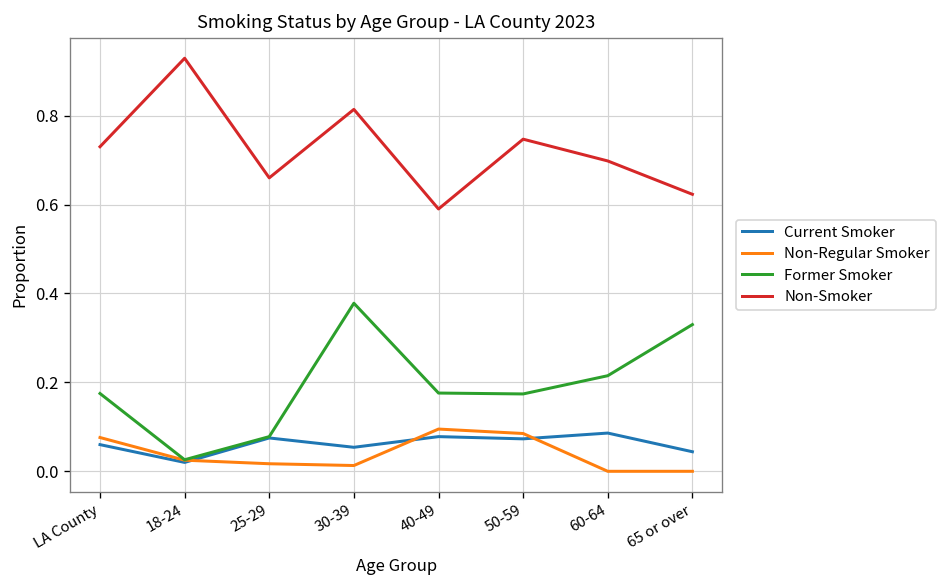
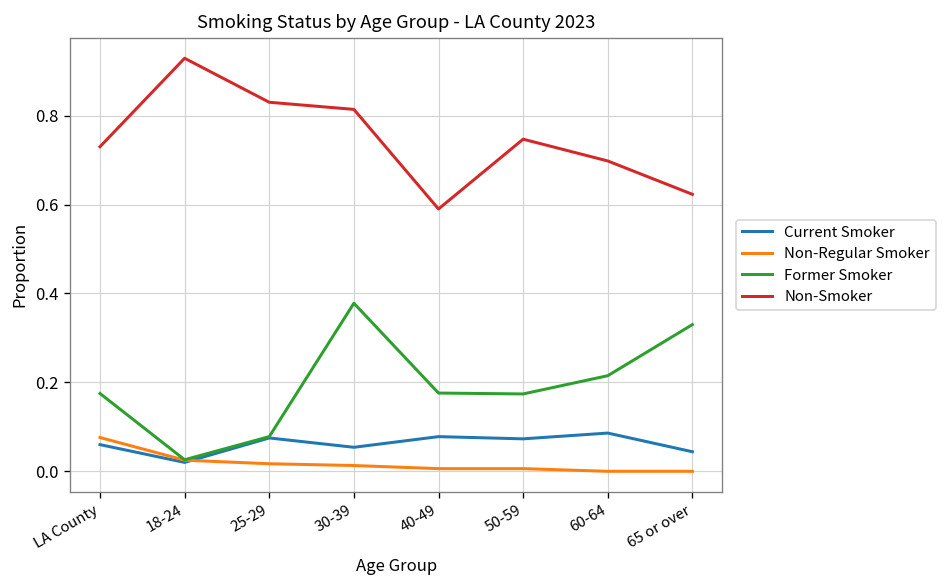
Non-Smoker, 25-29: 0.66 -> 0.83
Non-Regular Smoker, 40-49: 0.10 -> 0.01
Non-Regular Smoker, 50-59: 0.09 -> 0.01
